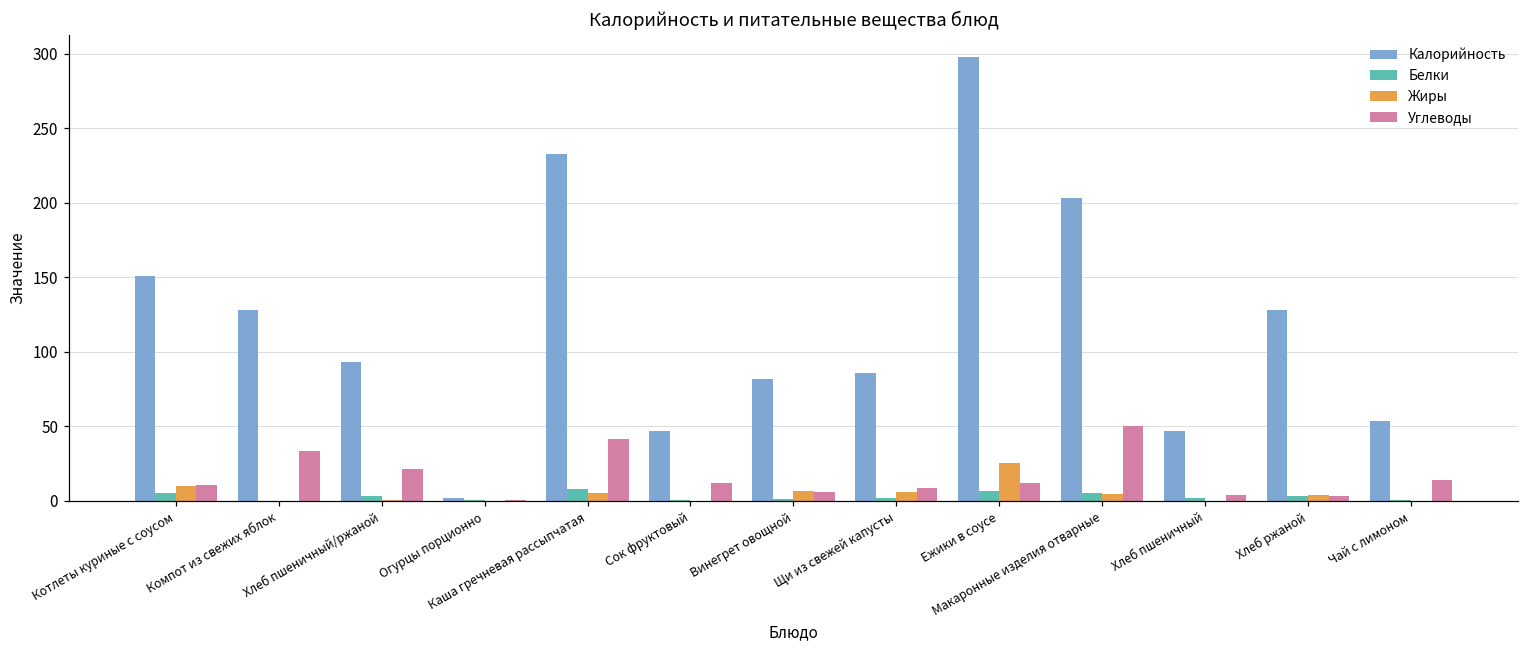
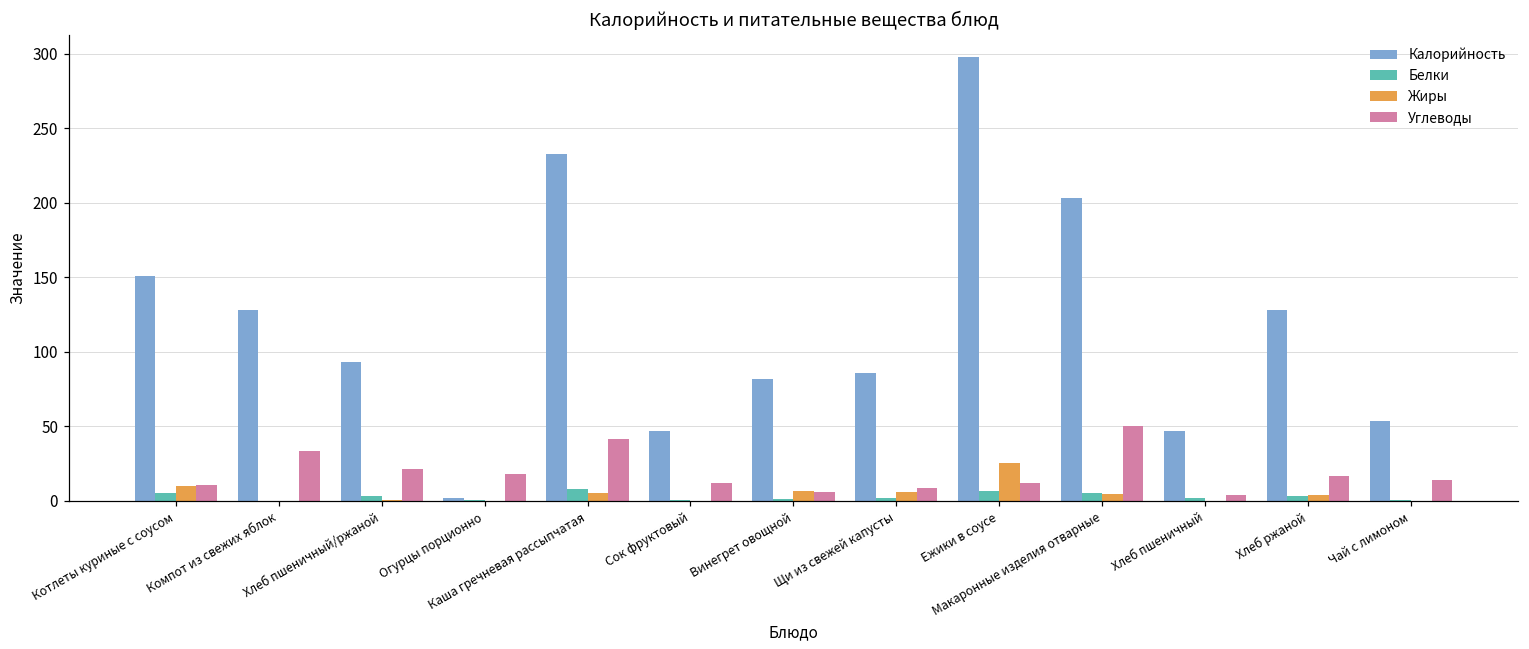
Углеводы, Огурцы порционно: 0 -> 18
Углеводы, Хлеб ржаной: 3 -> 17
